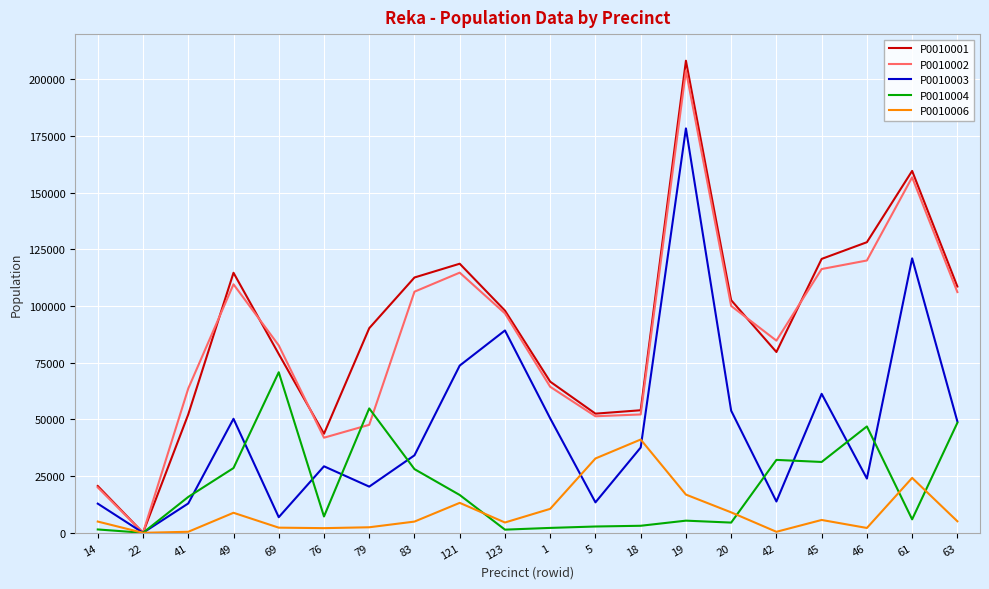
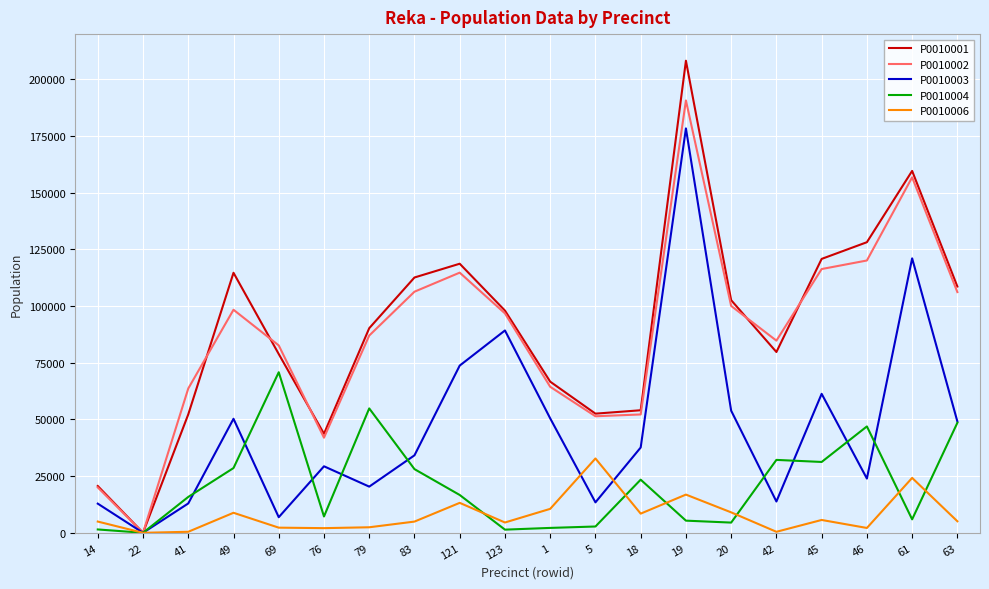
P0010002, 49: 110000 -> 98000
P0010002, 79: 48000 -> 87000
P0010004, 18: 3000 -> 23000
P0010006, 18: 41000 -> 8000
P0010002, 19: 204000 -> 191000
